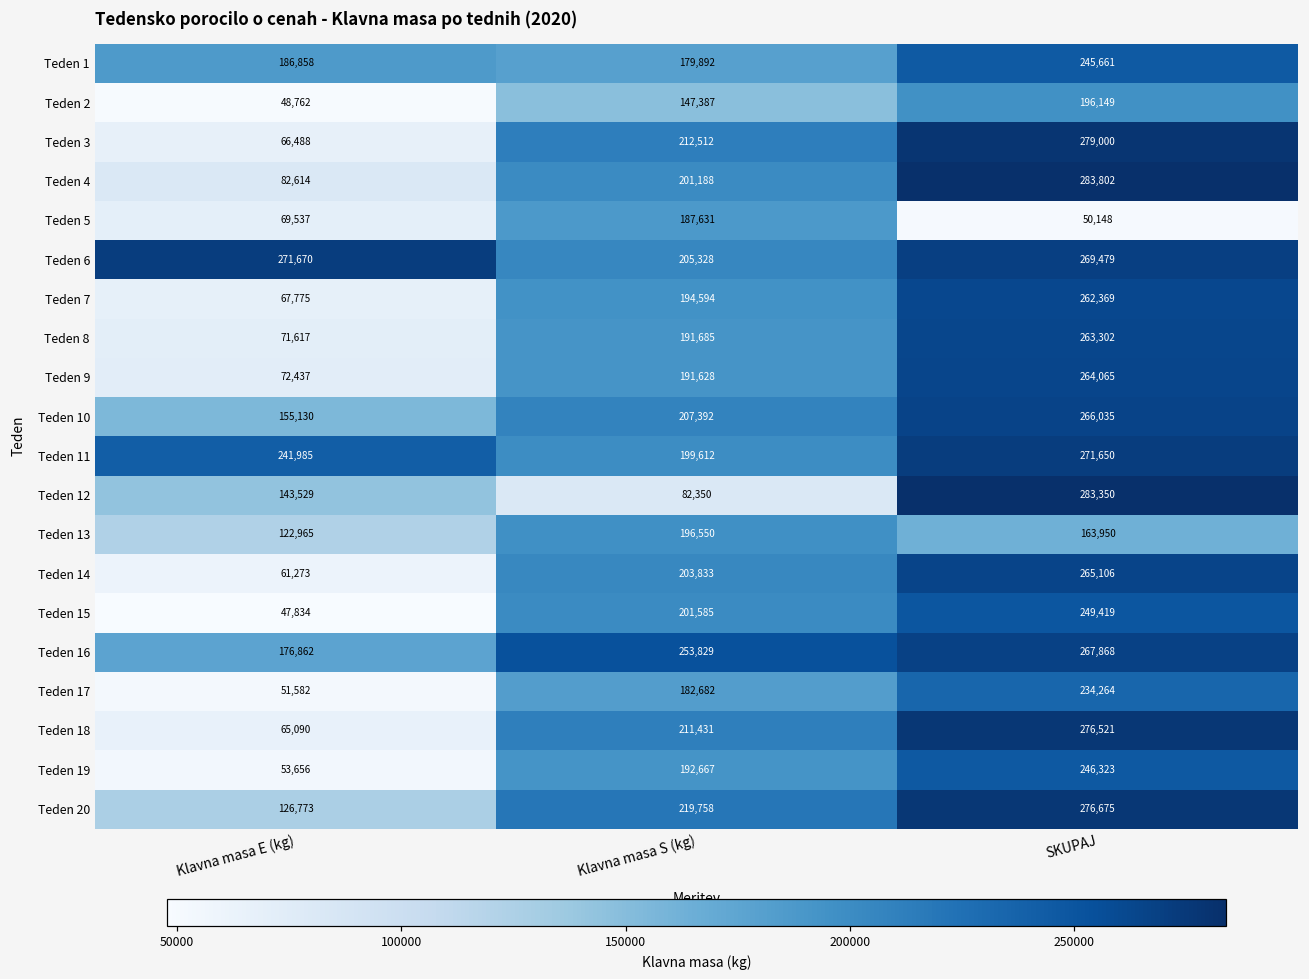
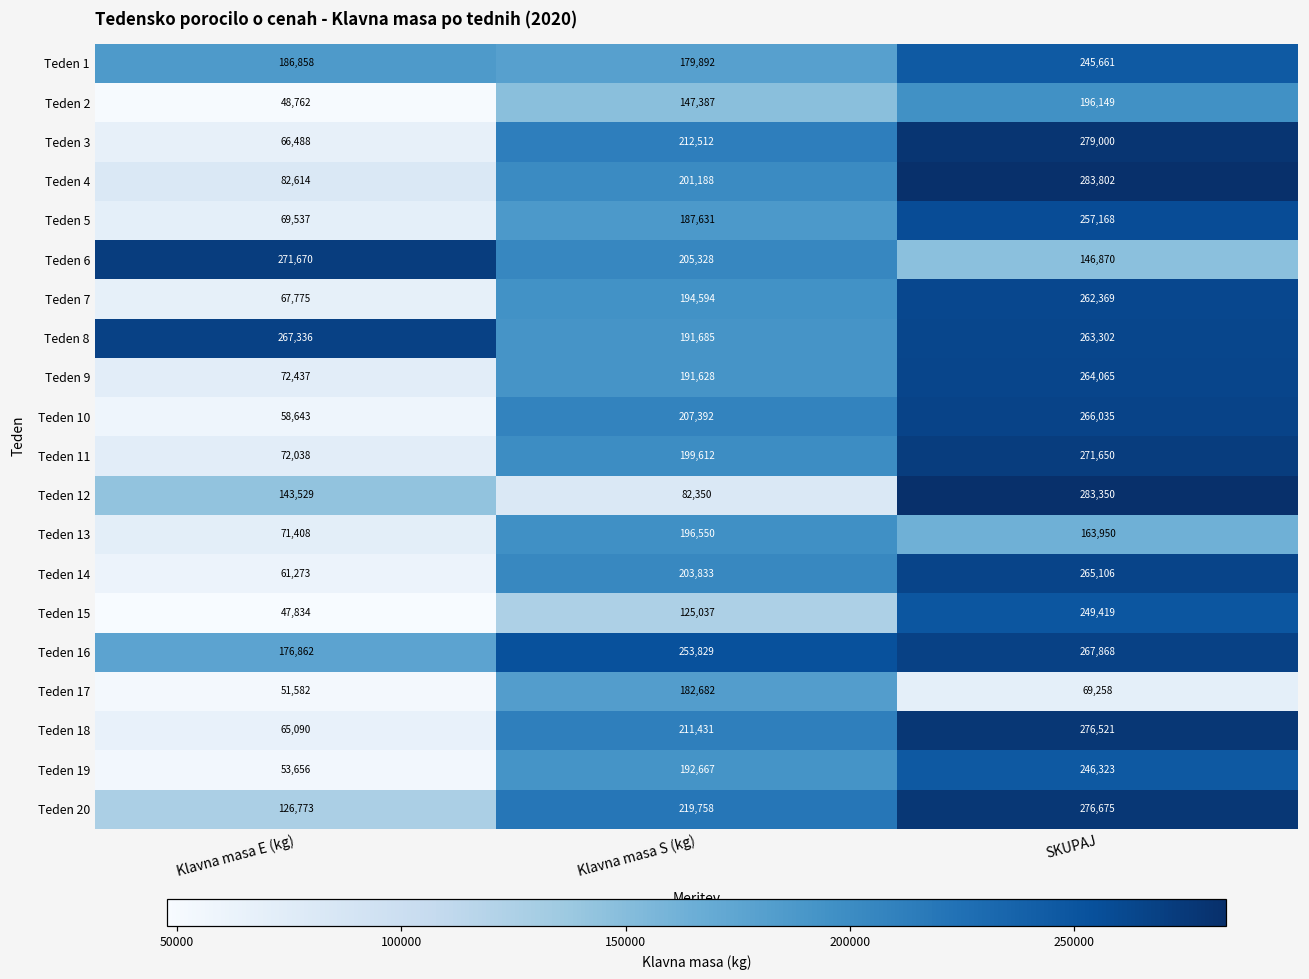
Teden 5, SKUPAJ: 50,148 -> 257,168
Teden 6, SKUPAJ: 269,479 -> 146,870
Teden 8, Klavna masa E (kg): 71,617 -> 267,336
Teden 10, Klavna masa E (kg): 155,130 -> 58,643
Teden 11, Klavna masa E (kg): 241,985 -> 72,038
Teden 13, Klavna masa E (kg): 122,965 -> 71,408
Teden 15, Klavna masa S (kg): 201,585 -> 125,037
Teden 17, SKUPAJ: 234,264 -> 69,258
